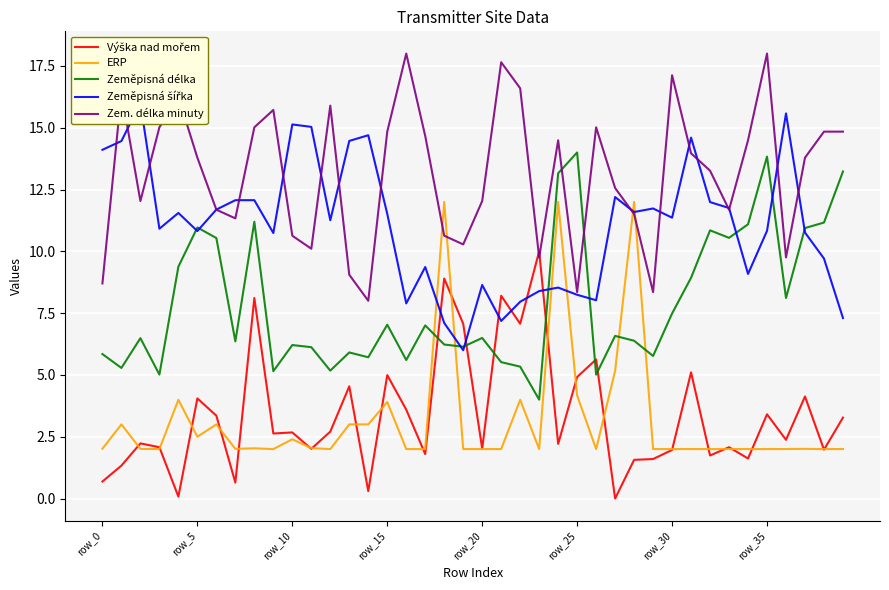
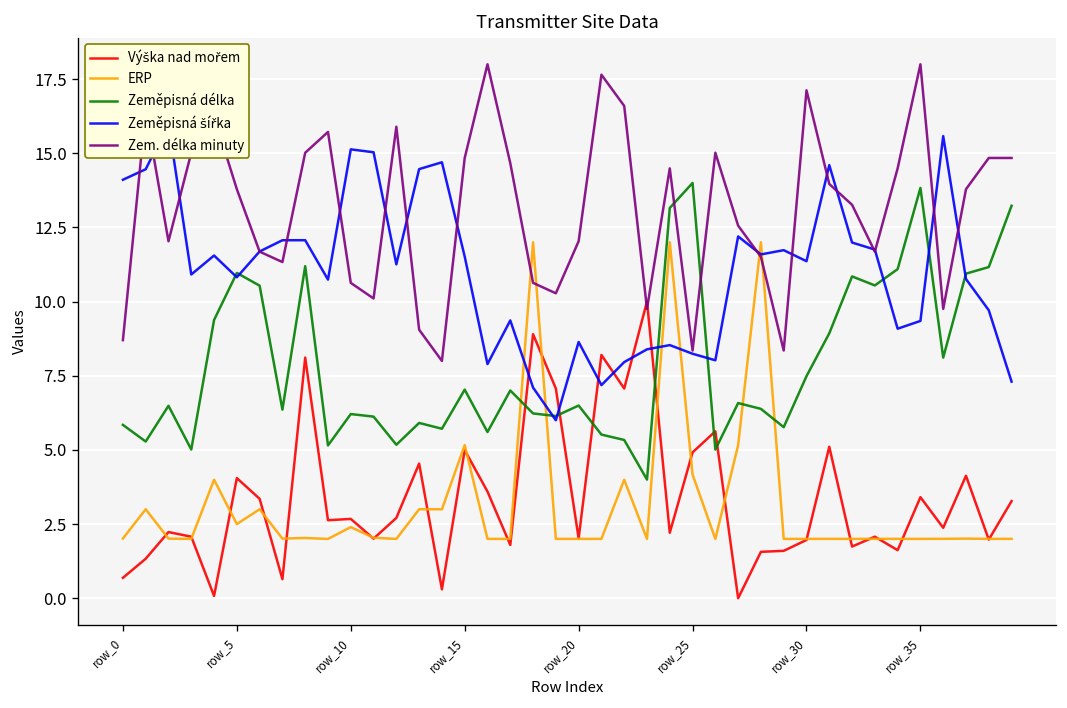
ERP, row_15: 3.9 -> 5.2
Zeměpisná šířka, row_35: 10.8 -> 9.3
